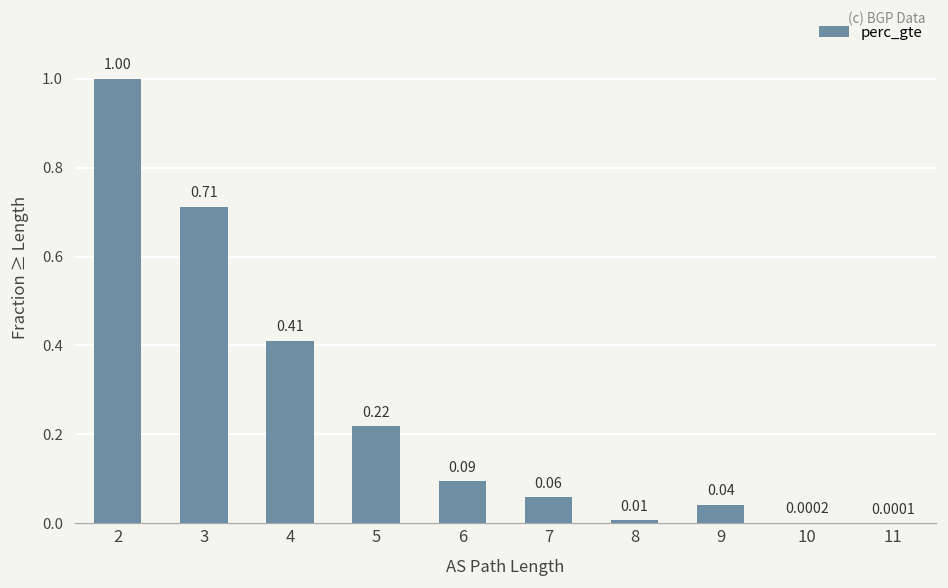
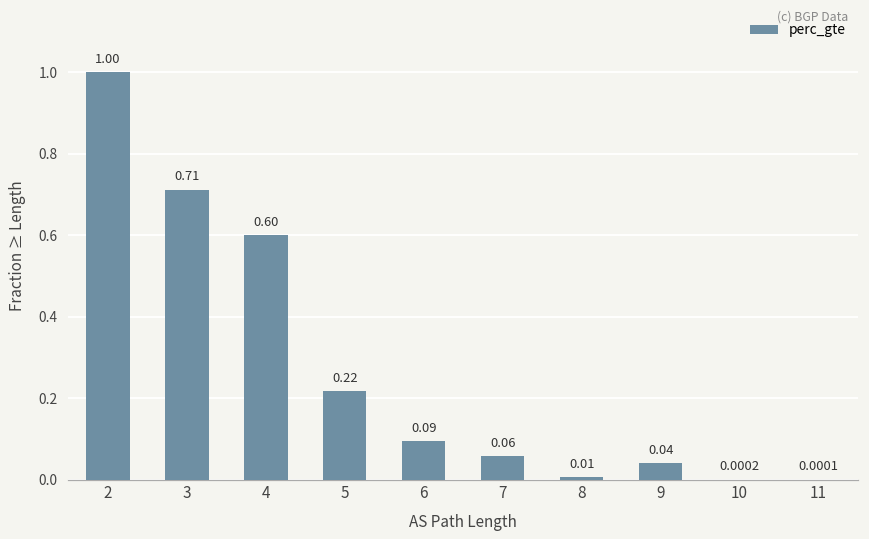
4: 0.41 -> 0.60
